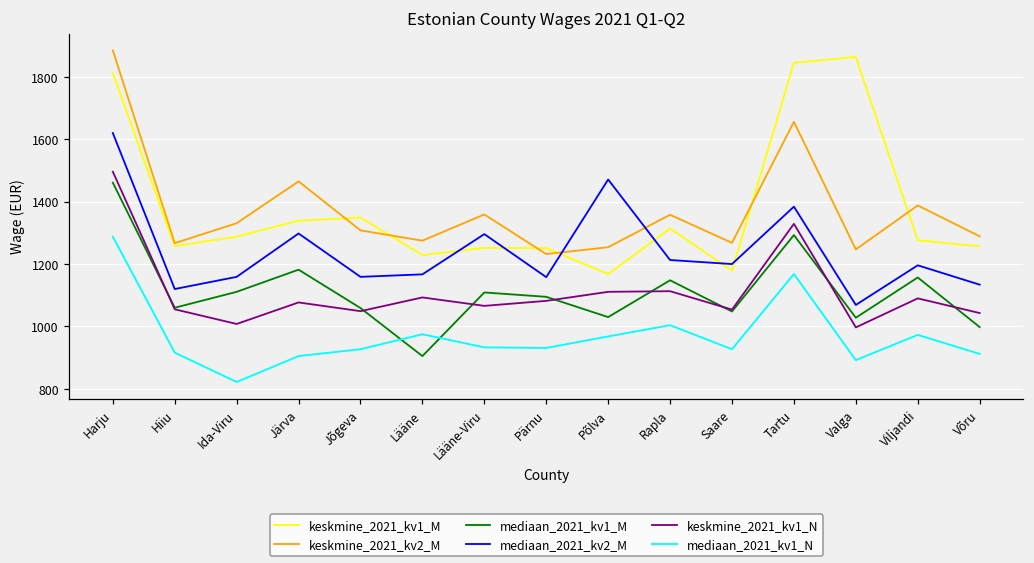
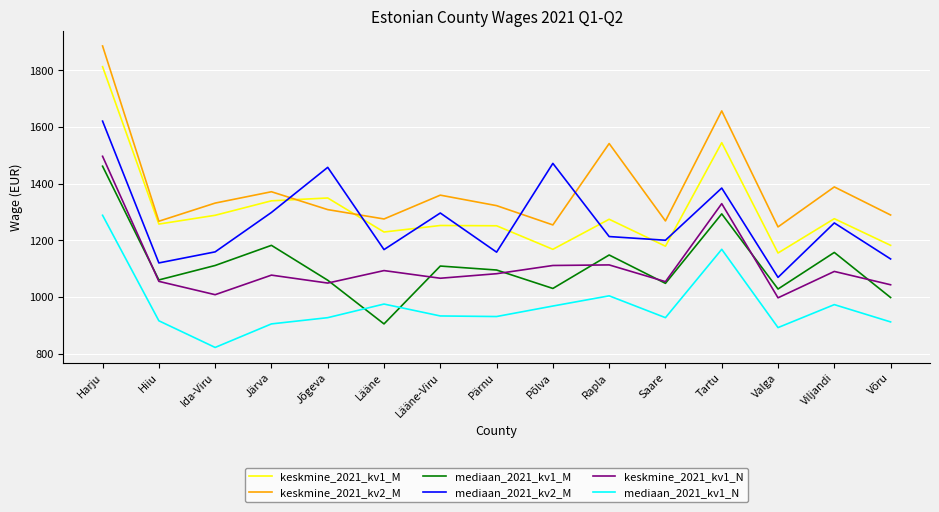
keskmine_2021_kv2_M, Järva: 1470 -> 1370
mediaan_2021_kv2_M, Jõgeva: 1160 -> 1460
keskmine_2021_kv2_M, Pärnu: 1230 -> 1320
keskmine_2021_kv1_M, Rapla: 1310 -> 1270
keskmine_2021_kv2_M, Rapla: 1360 -> 1540
keskmine_2021_kv1_M, Tartu: 1850 -> 1540
keskmine_2021_kv1_M, Valga: 1860 -> 1160
mediaan_2021_kv2_M, Viljandi: 1200 -> 1260
keskmine_2021_kv1_M, Võru: 1260 -> 1180
